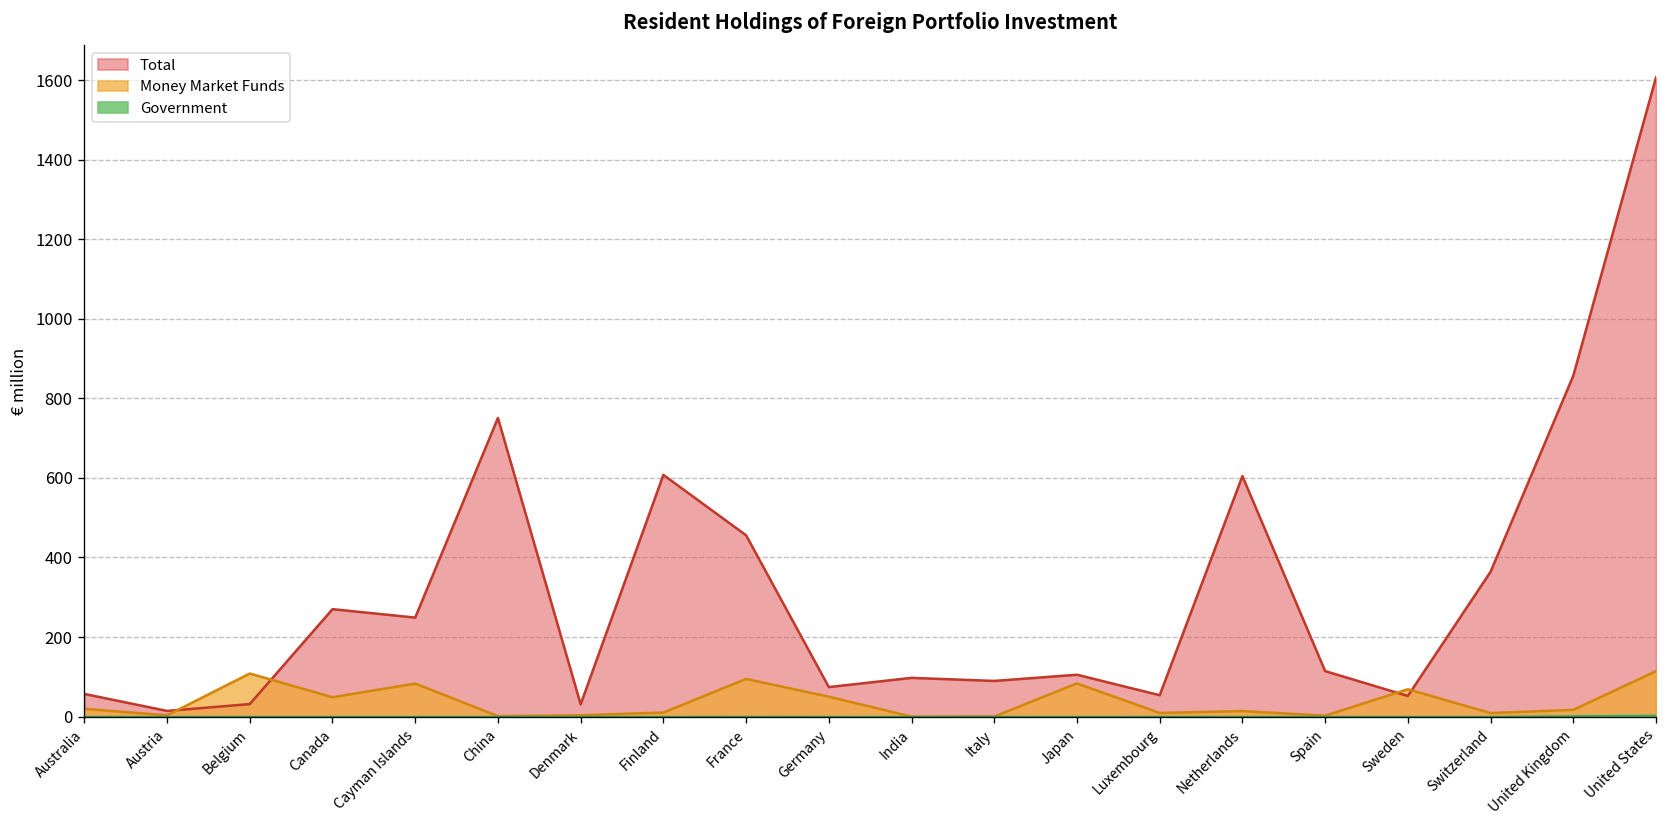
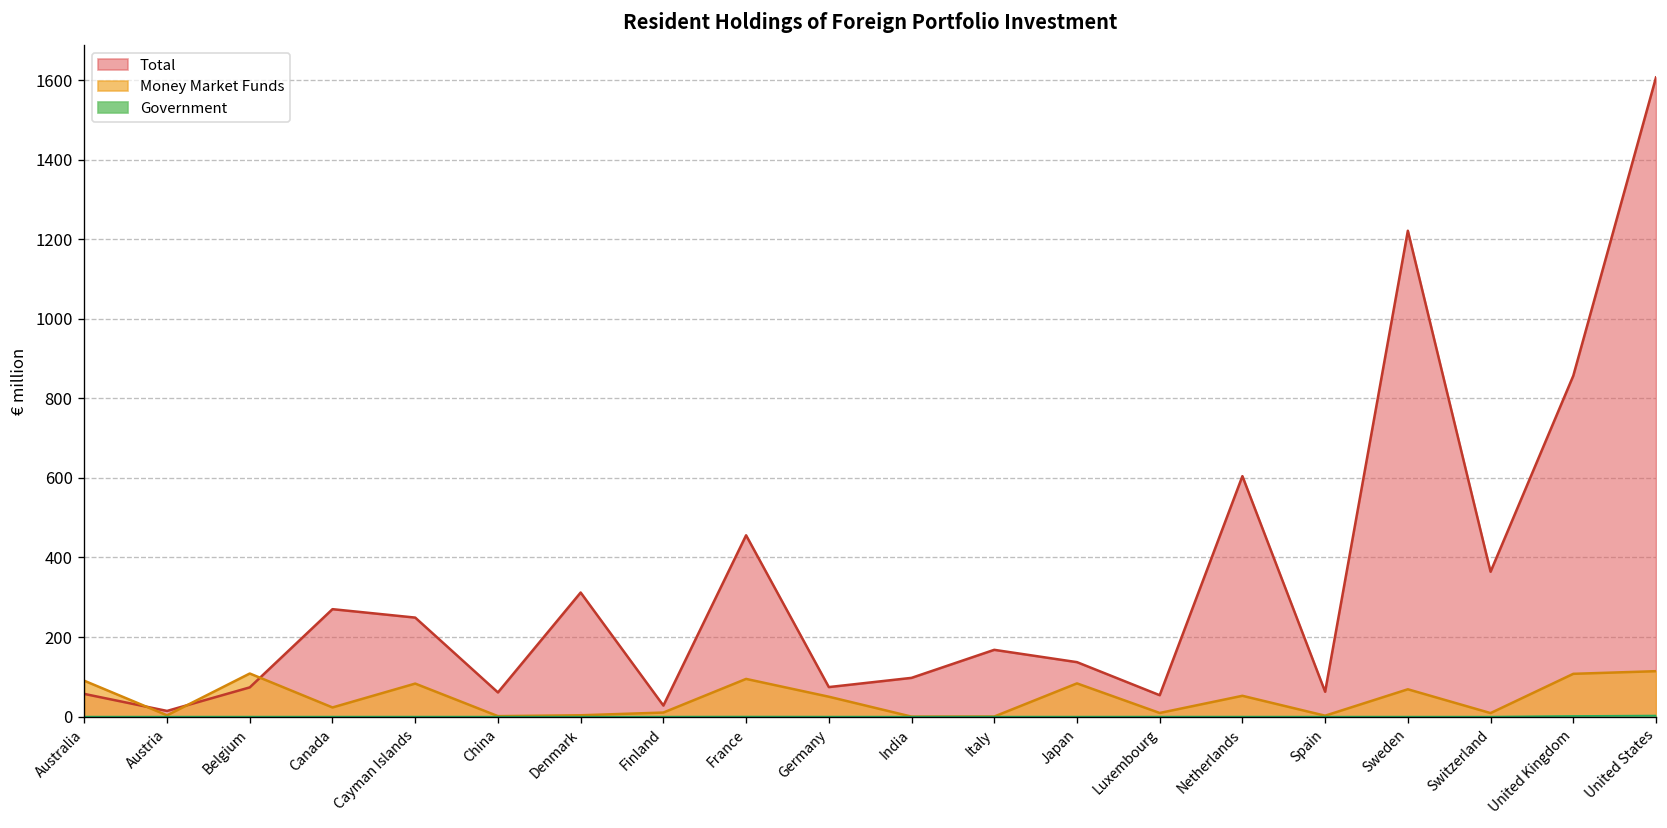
Money Market Funds, Australia: 20 -> 90
Total, Belgium: 30 -> 70
Money Market Funds, Canada: 50 -> 20
Total, China: 750 -> 60
Total, Denmark: 30 -> 310
Total, Finland: 610 -> 30
Total, Italy: 90 -> 170
Total, Japan: 110 -> 140
Money Market Funds, Netherlands: 10 -> 50
Total, Spain: 110 -> 60
Total, Sweden: 50 -> 1220
Money Market Funds, United Kingdom: 20 -> 110
